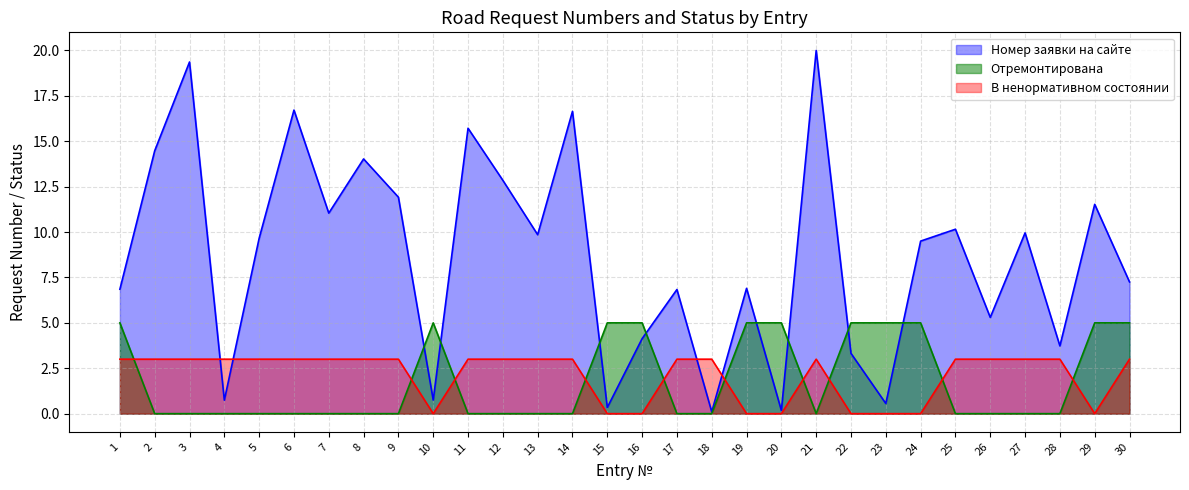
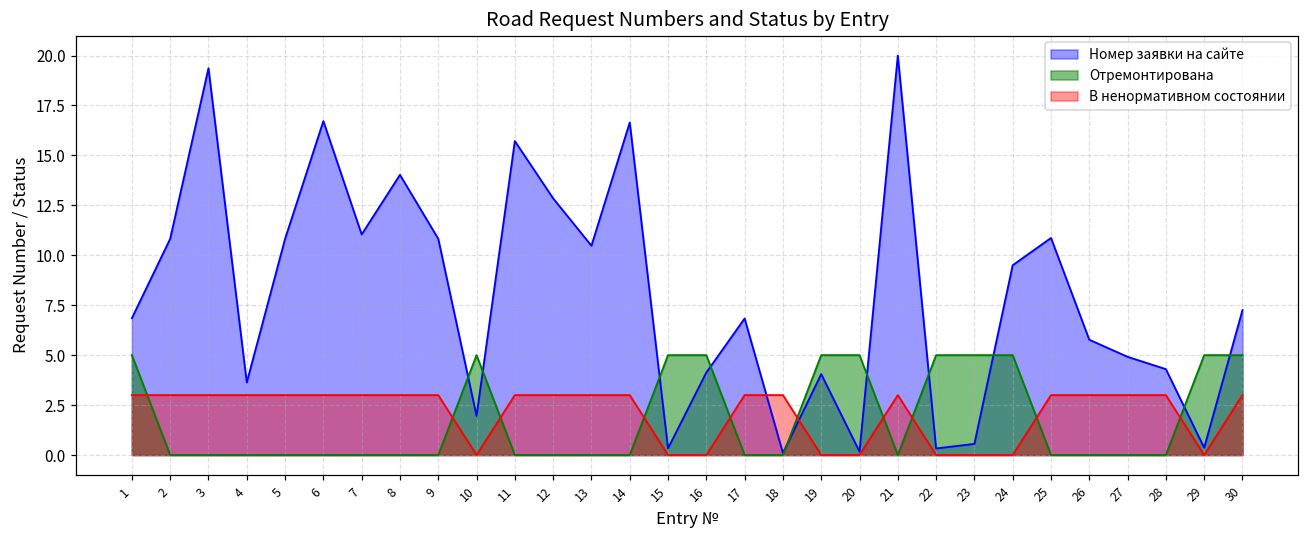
Номер заявки на сайте, 2: 14.5 -> 10.8
Номер заявки на сайте, 4: 0.7 -> 3.6
Номер заявки на сайте, 5: 9.7 -> 10.8
Номер заявки на сайте, 9: 11.9 -> 10.8
Номер заявки на сайте, 10: 0.7 -> 2.0
Номер заявки на сайте, 13: 9.9 -> 10.5
Номер заявки на сайте, 19: 6.9 -> 4.0
Номер заявки на сайте, 22: 3.3 -> 0.3
Номер заявки на сайте, 25: 10.2 -> 10.9
Номер заявки на сайте, 26: 5.3 -> 5.8
Номер заявки на сайте, 27: 10.0 -> 4.9
Номер заявки на сайте, 28: 3.7 -> 4.3
Номер заявки на сайте, 29: 11.5 -> 0.4
